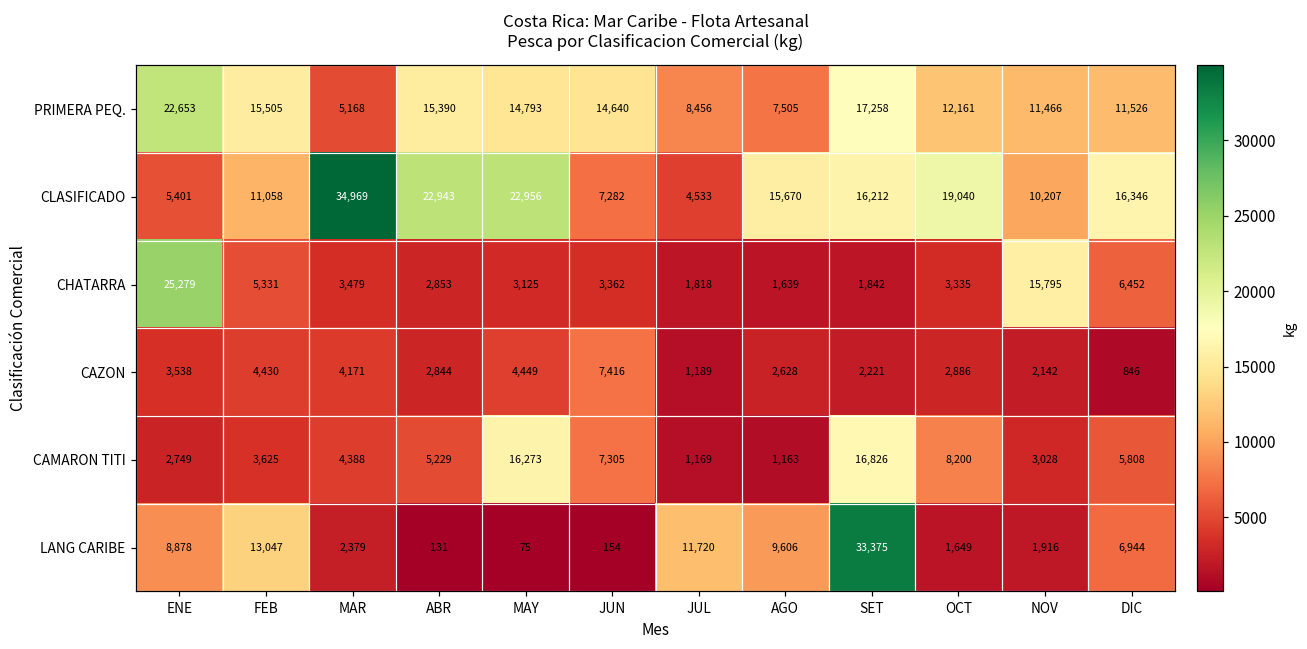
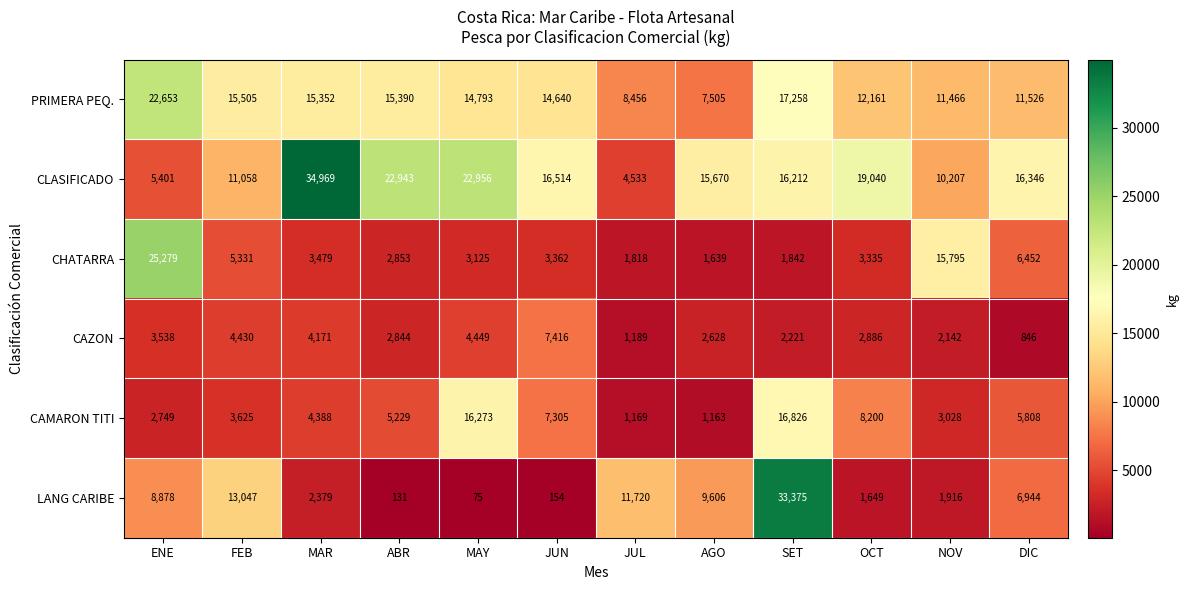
PRIMERA PEQ., MAR: 5,168 -> 15,352
CLASIFICADO, JUN: 7,282 -> 16,514
